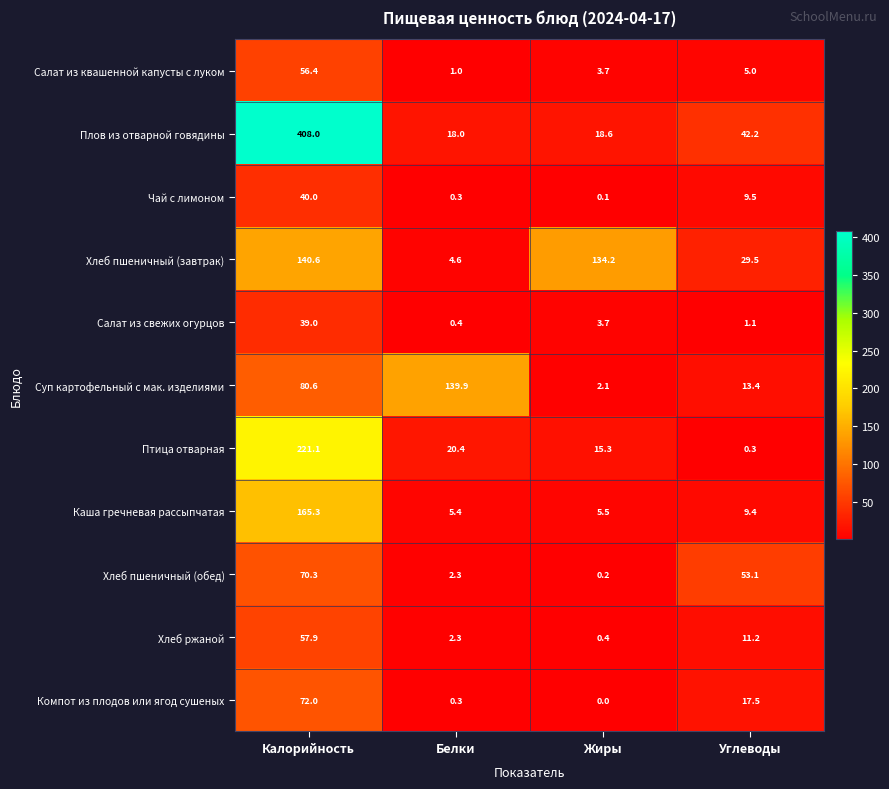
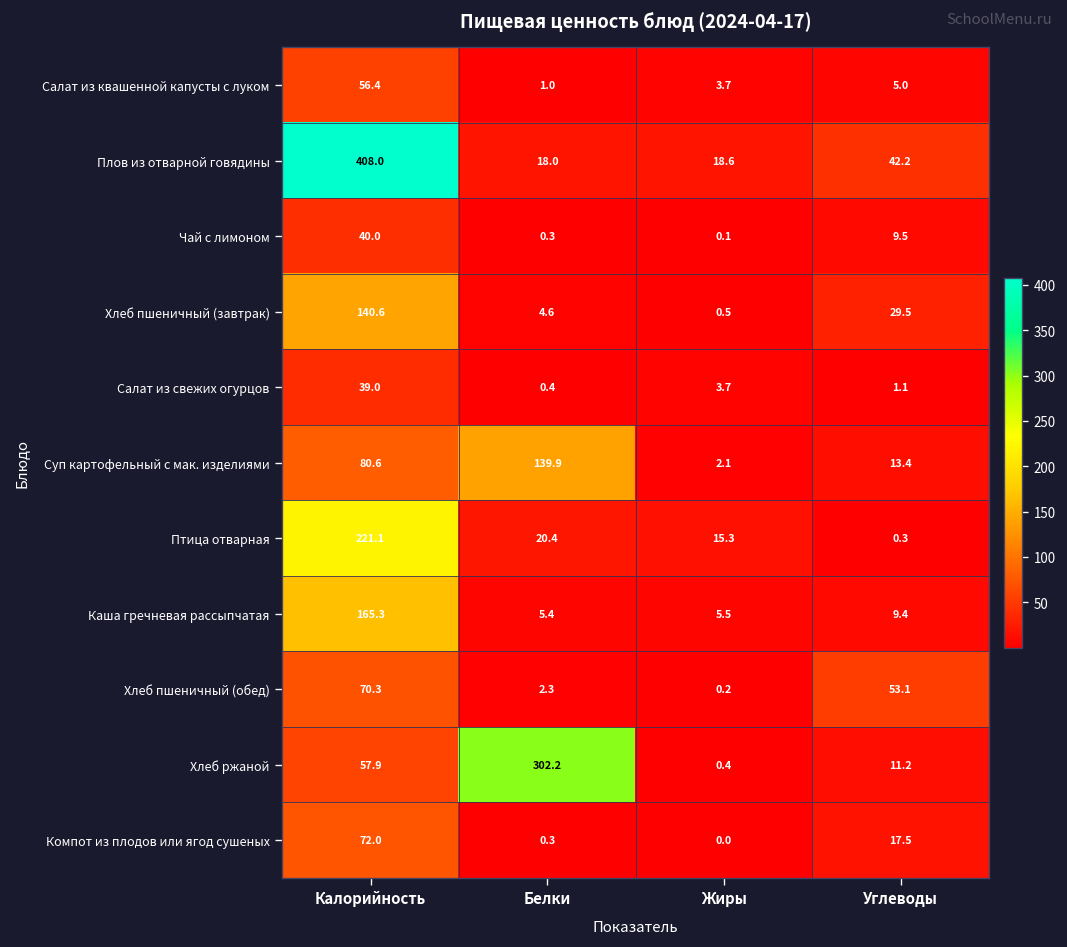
Хлеб пшеничный (завтрак), Жиры: 134.2 -> 0.5
Хлеб ржаной, Белки: 2.3 -> 302.2
